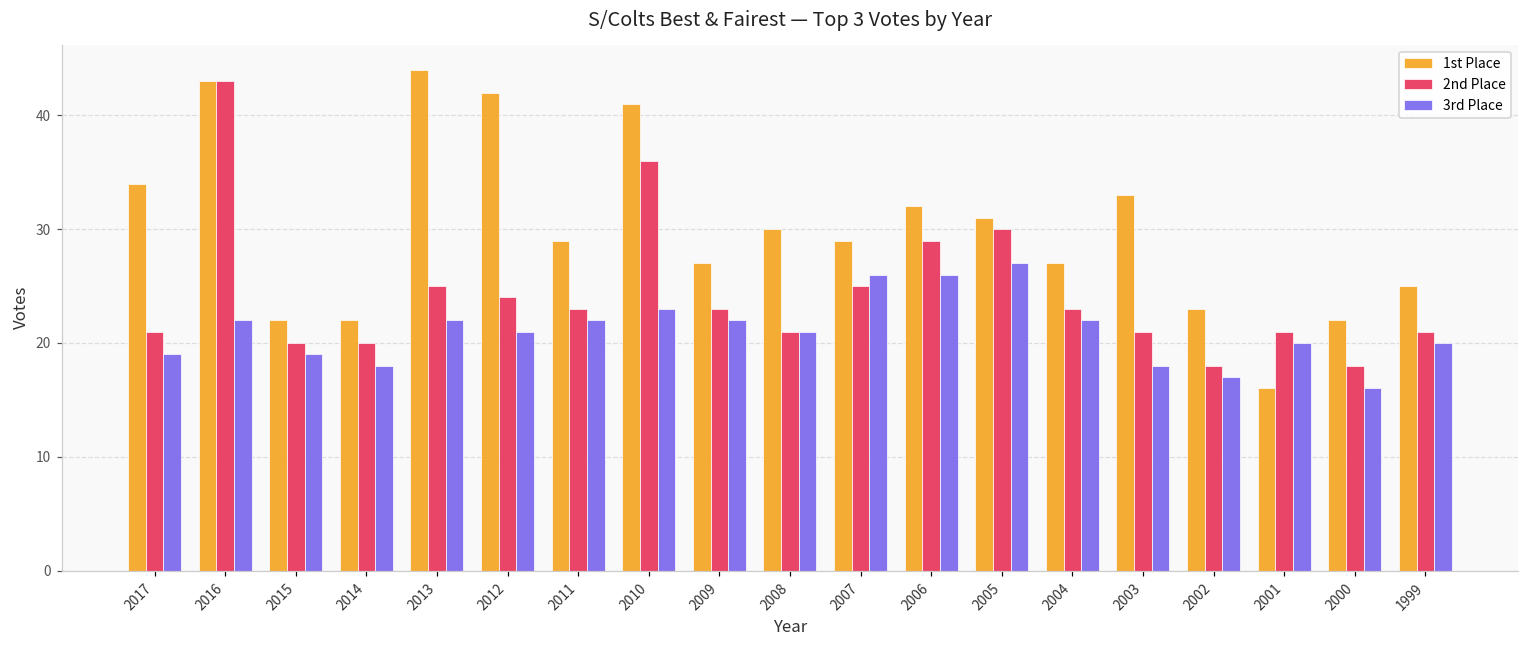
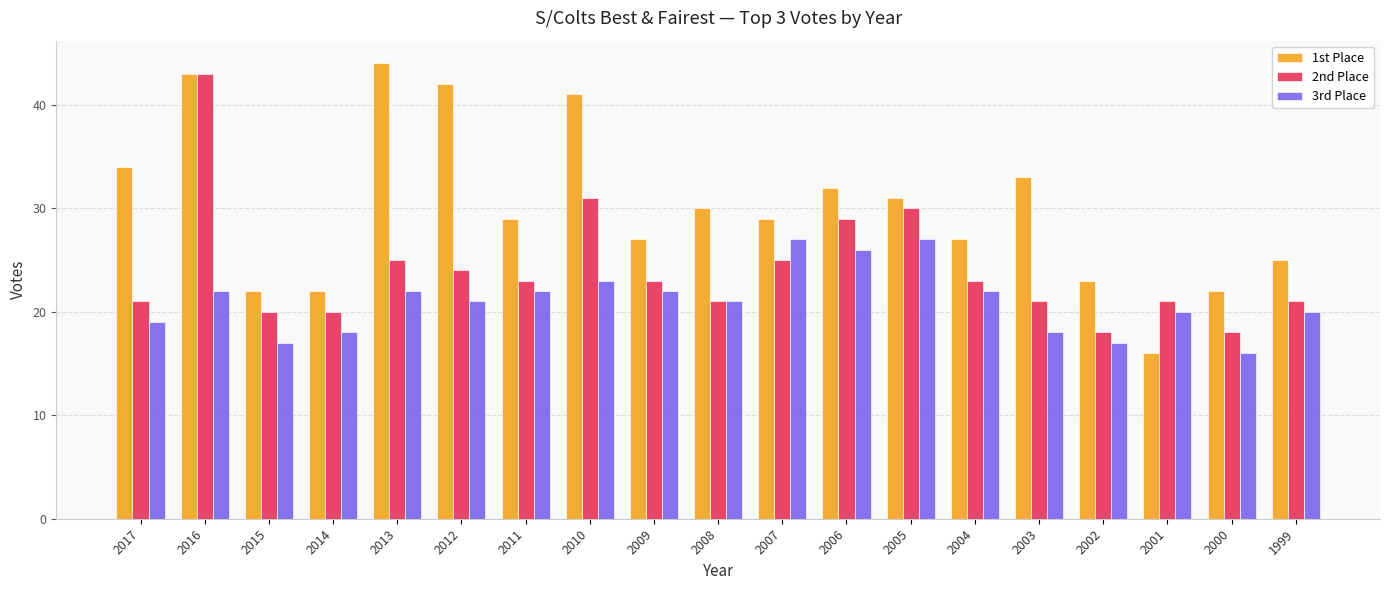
3rd Place, 2015: 19 -> 17
2nd Place, 2010: 36 -> 31
3rd Place, 2007: 26 -> 27
